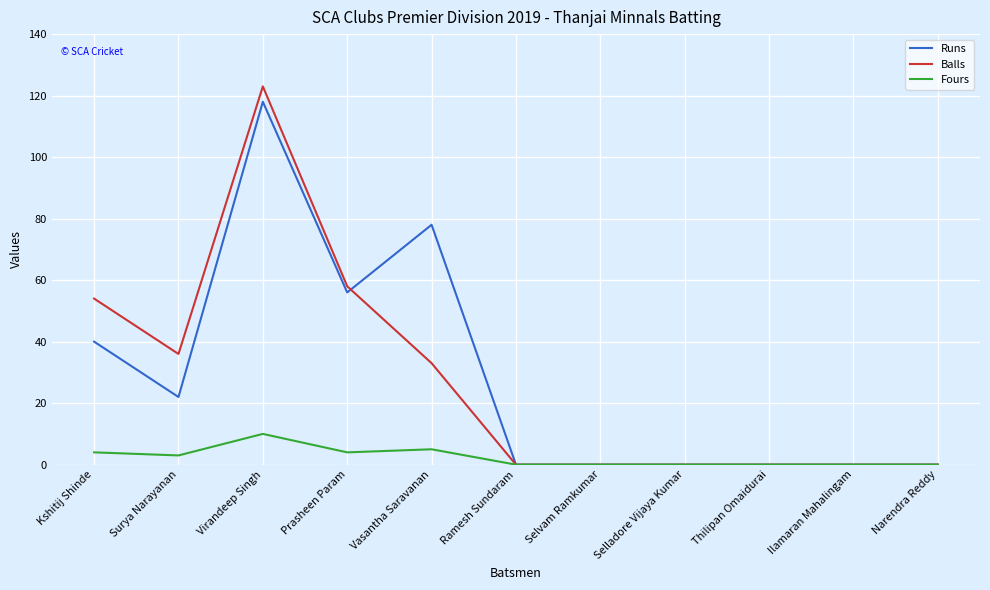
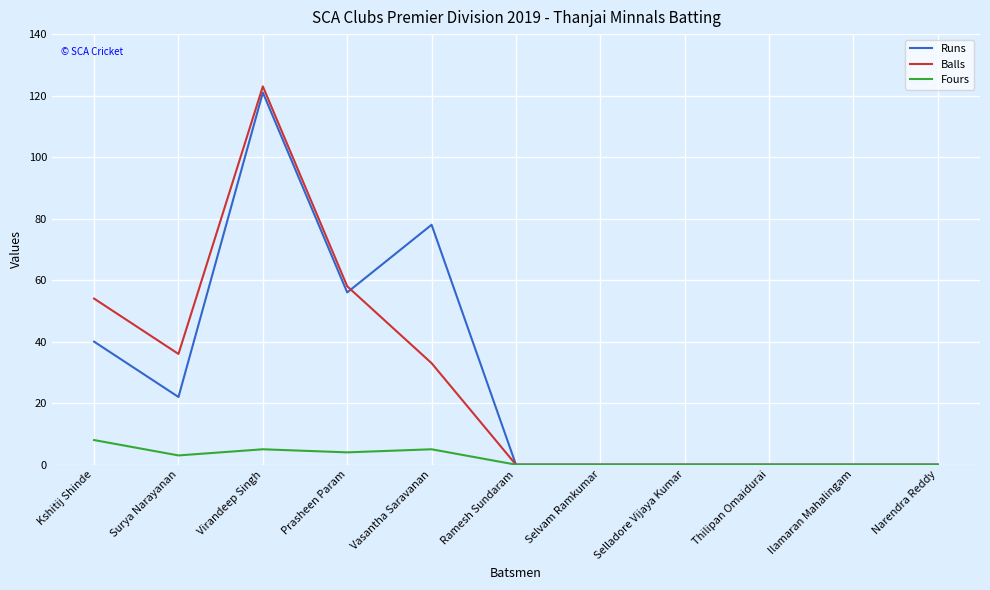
Fours, Kshitij Shinde: 4 -> 8
Runs, Virandeep Singh: 118 -> 121
Fours, Virandeep Singh: 10 -> 5
